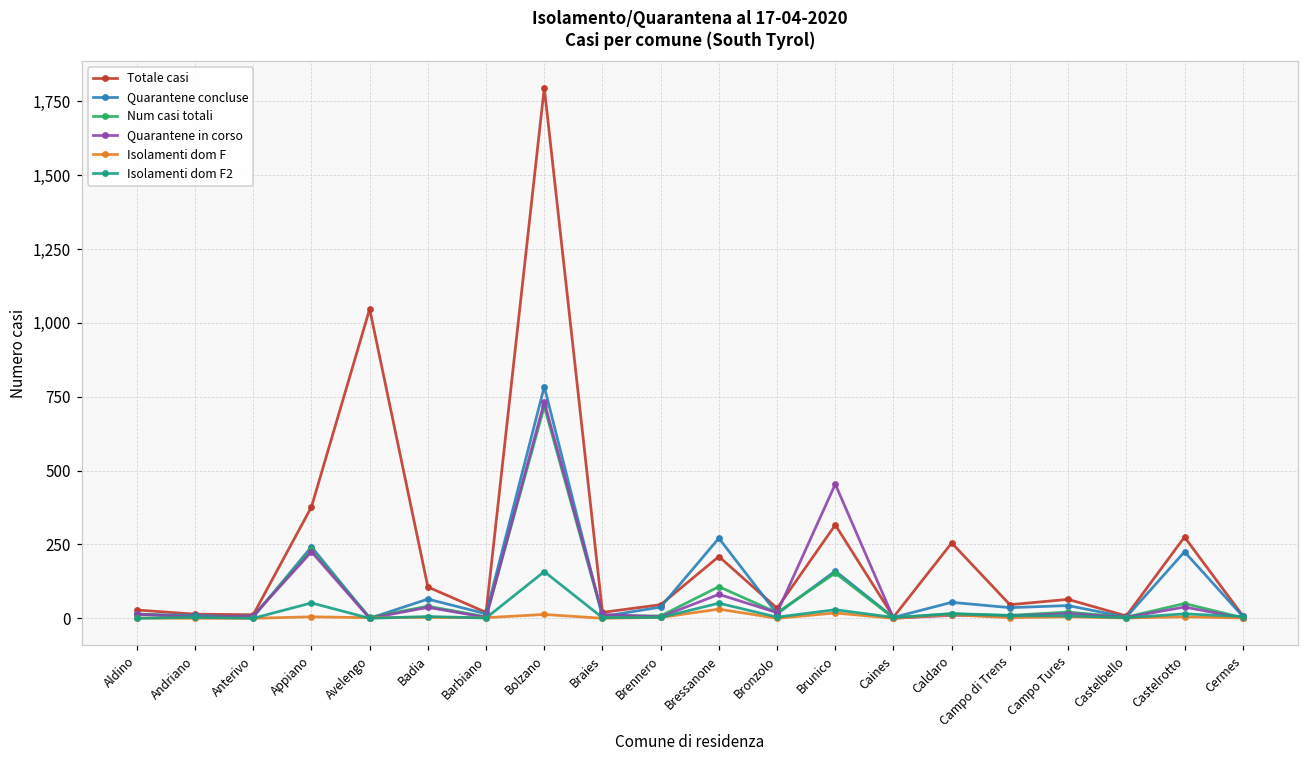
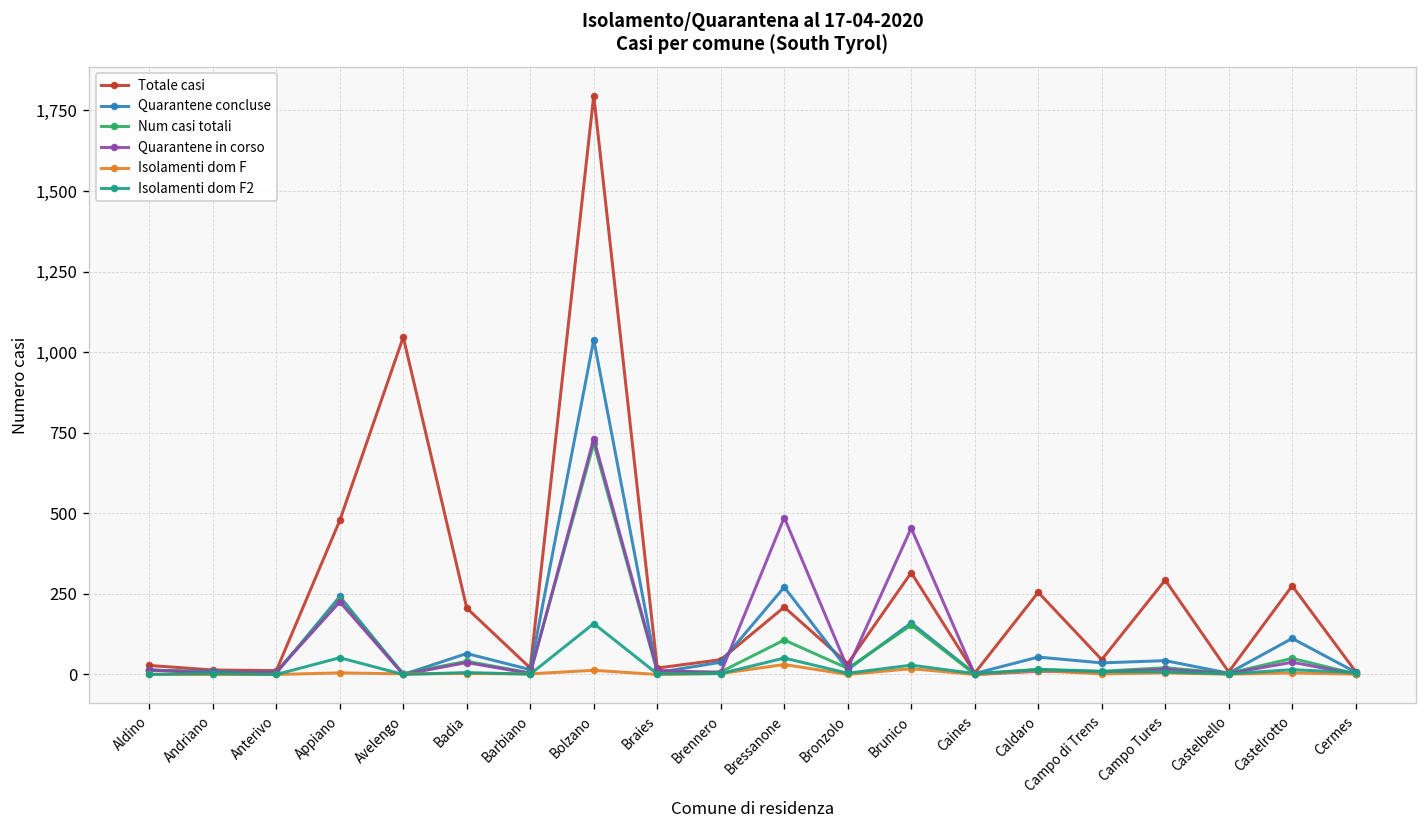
Totale casi, Appiano: 380 -> 480
Totale casi, Badia: 110 -> 210
Quarantene concluse, Bolzano: 780 -> 1,040
Quarantene in corso, Bressanone: 80 -> 490
Totale casi, Campo Tures: 60 -> 290
Quarantene concluse, Castelrotto: 230 -> 110
